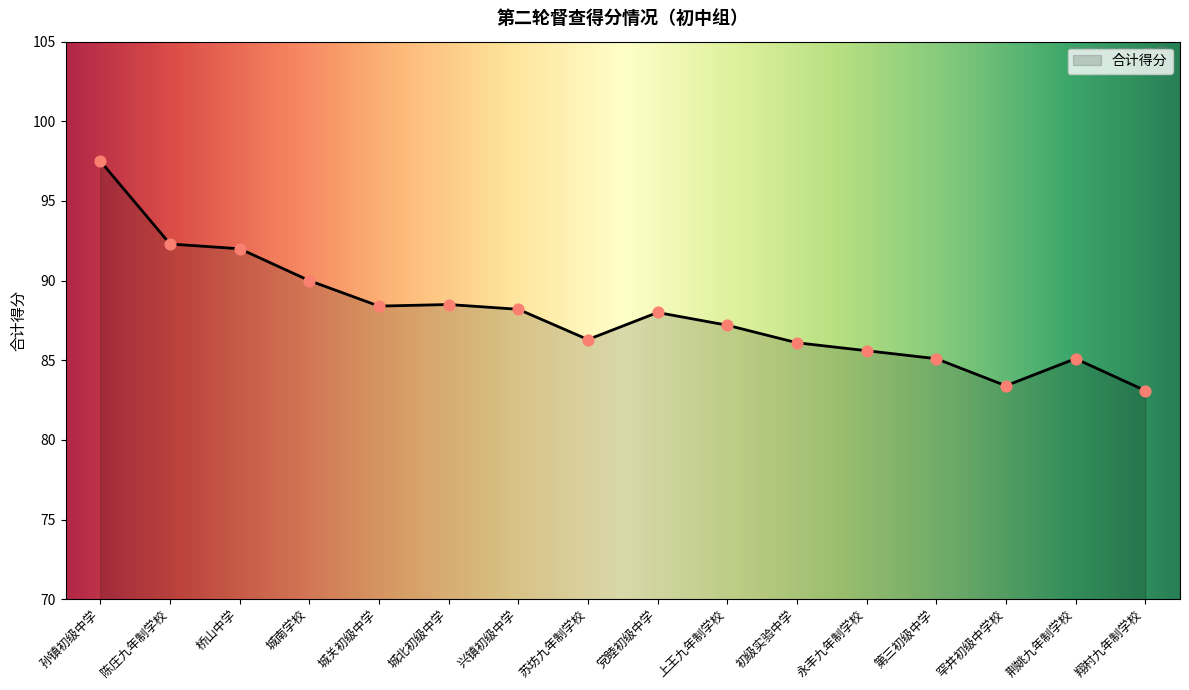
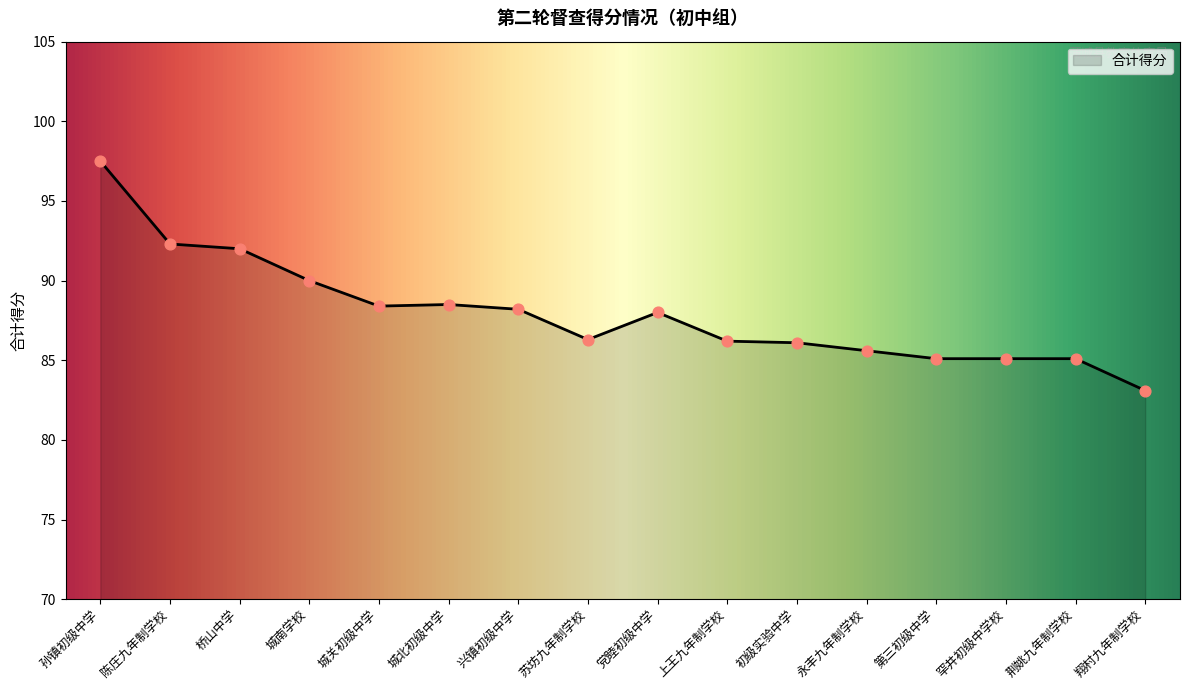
上王九年制学校: 87.2 -> 86.2
罕井初级中学校: 83.4 -> 85.1
